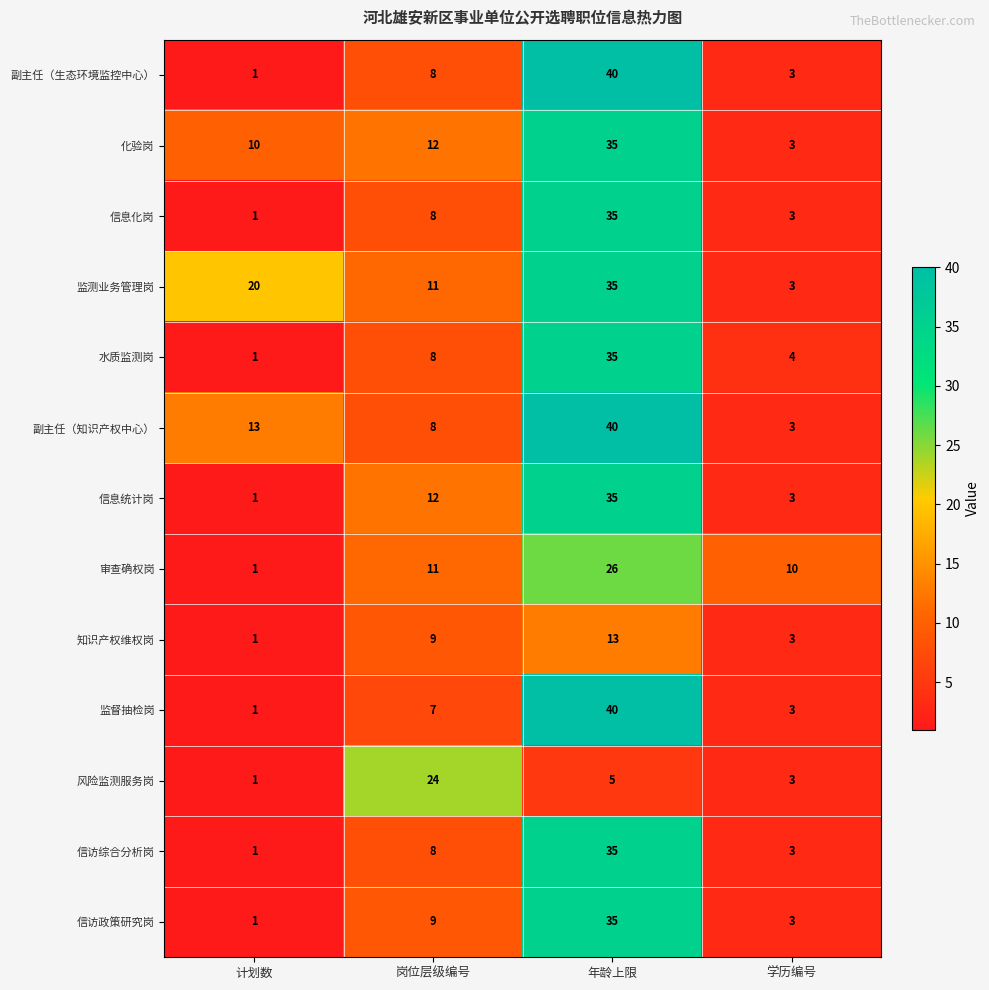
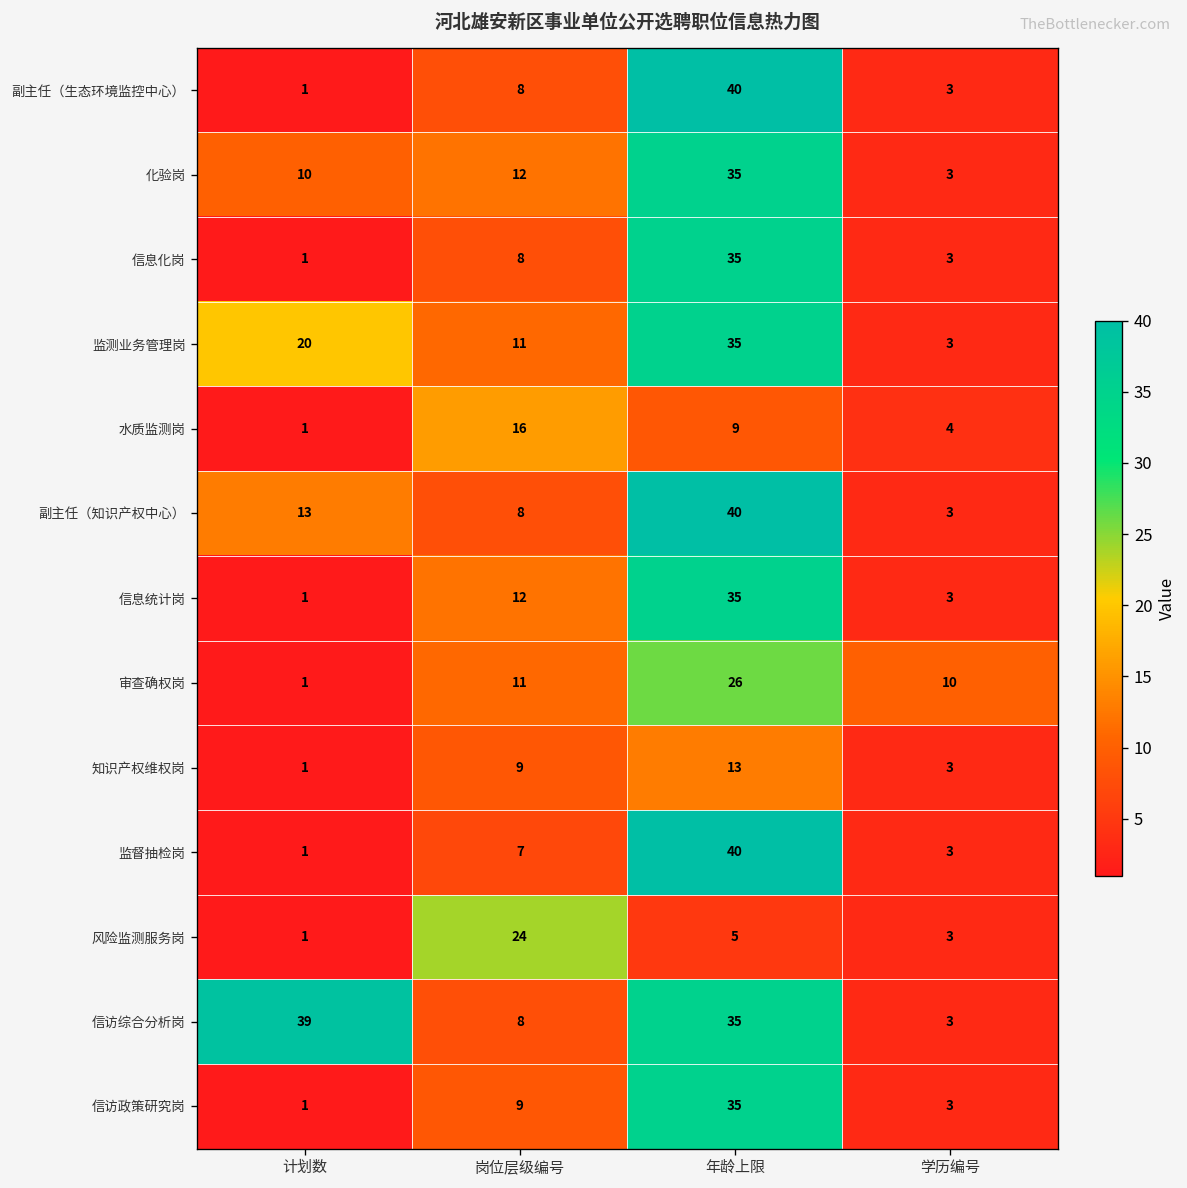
水质监测岗, 岗位层级编号: 8 -> 16
水质监测岗, 年龄上限: 35 -> 9
信访综合分析岗, 计划数: 1 -> 39
